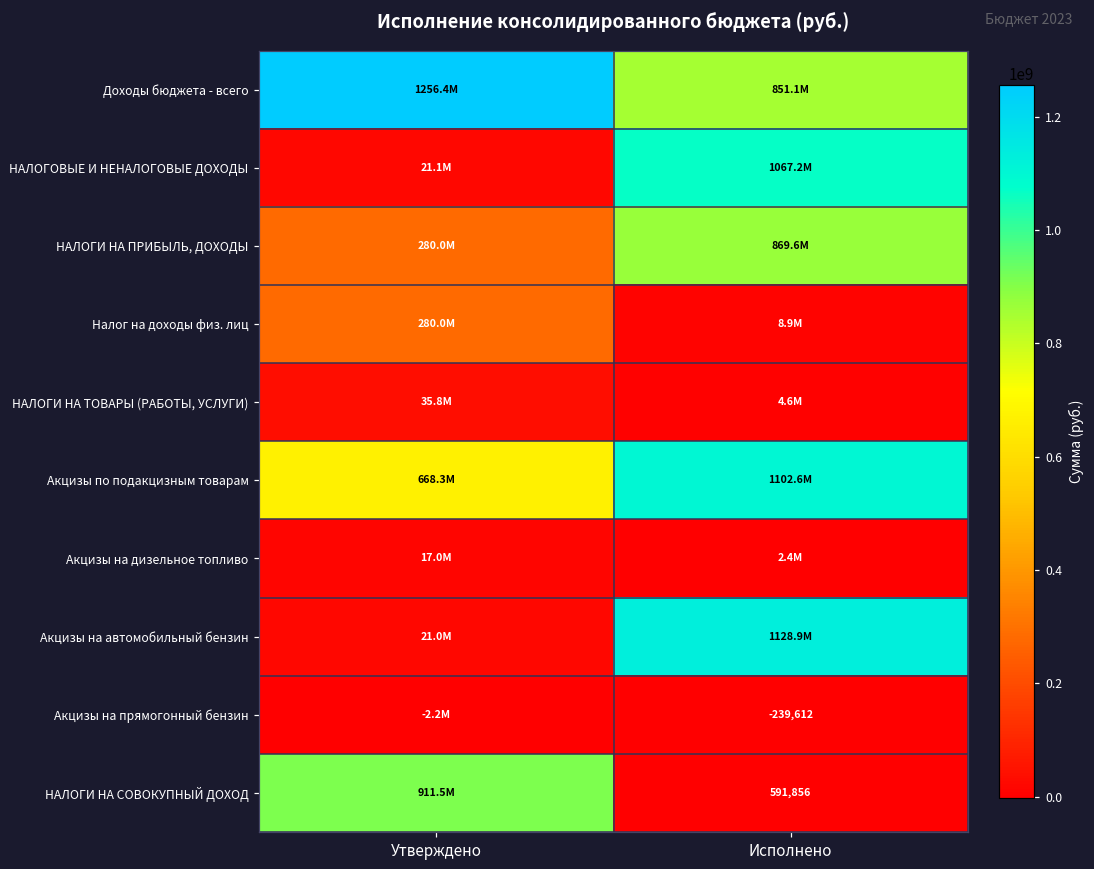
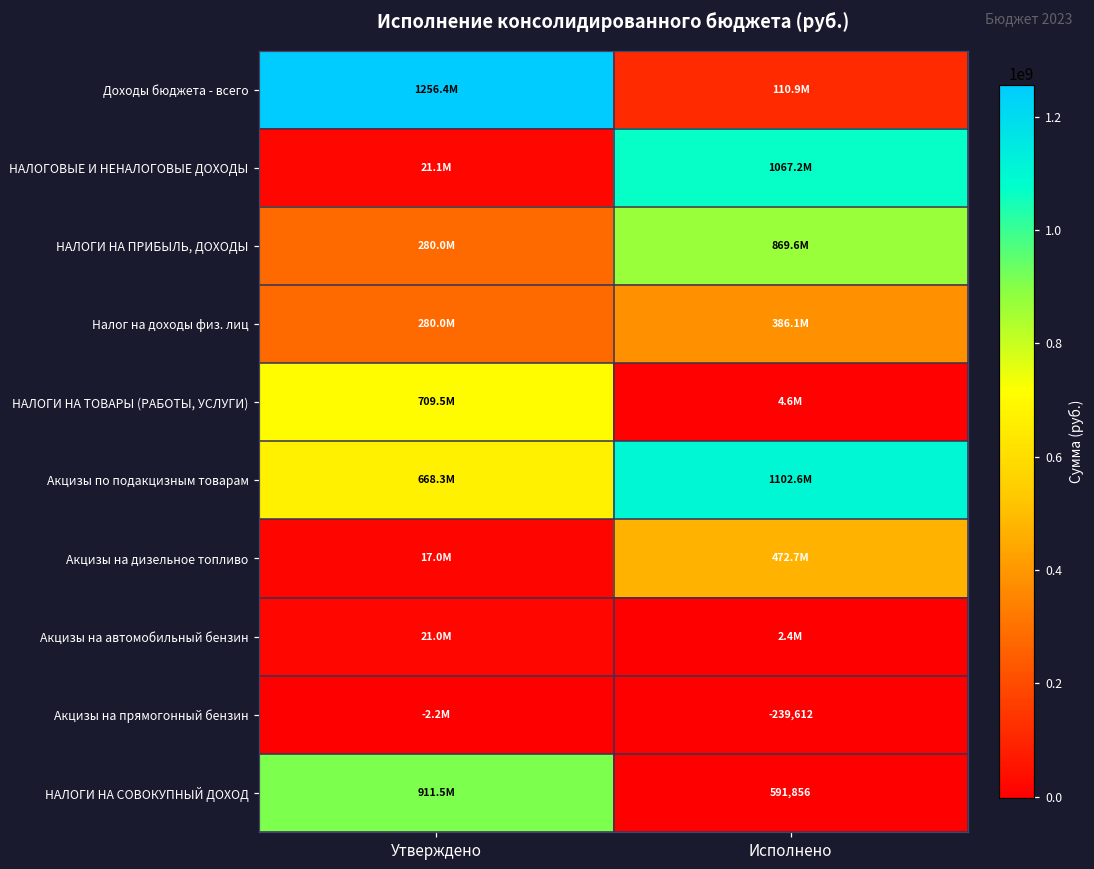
Доходы бюджета - всего, Исполнено: 851.1M -> 110.9M
Налог на доходы физ. лиц, Исполнено: 8.9M -> 386.1M
НАЛОГИ НА ТОВАРЫ (РАБОТЫ, УСЛУГИ), Утверждено: 35.8M -> 709.5M
Акцизы на дизельное топливо, Исполнено: 2.4M -> 472.7M
Акцизы на автомобильный бензин, Исполнено: 1128.9M -> 2.4M
